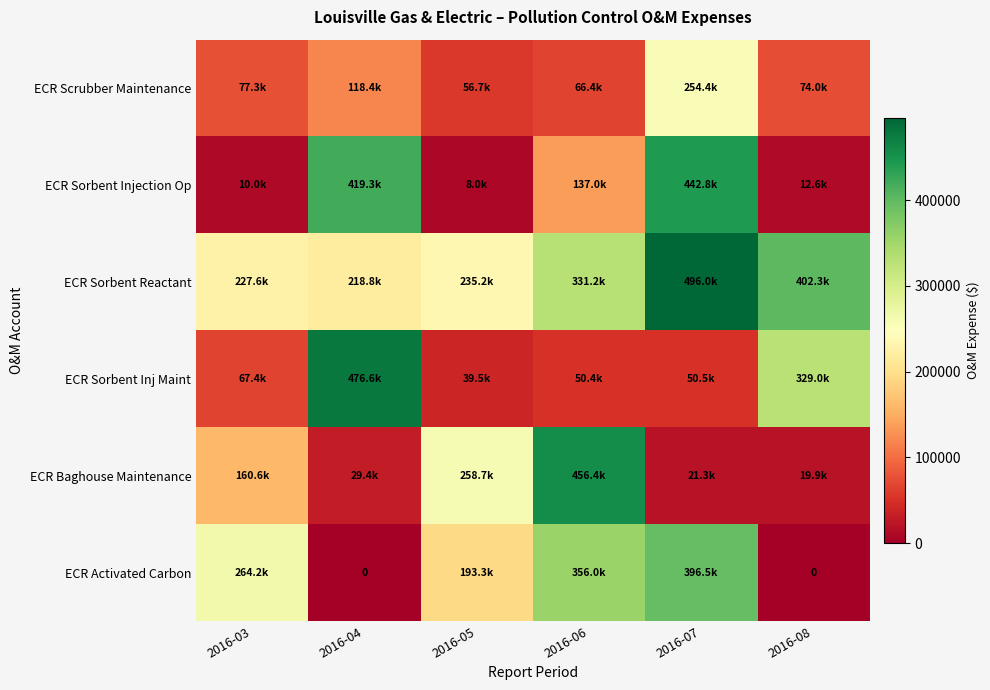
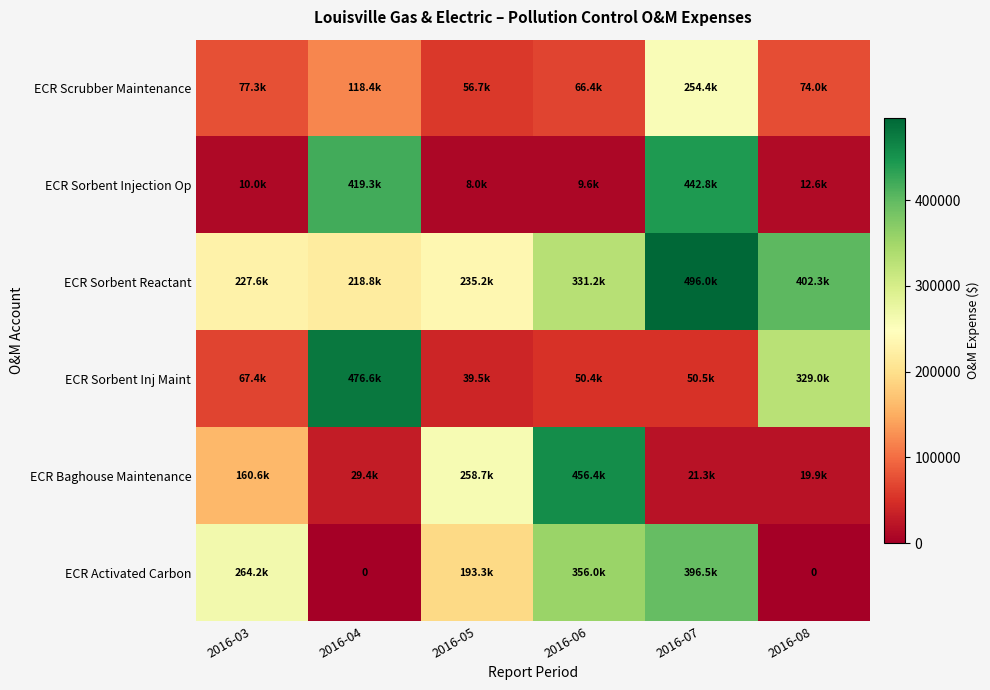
ECR Sorbent Injection Op, 2016-06: 137.0k -> 9.6k
